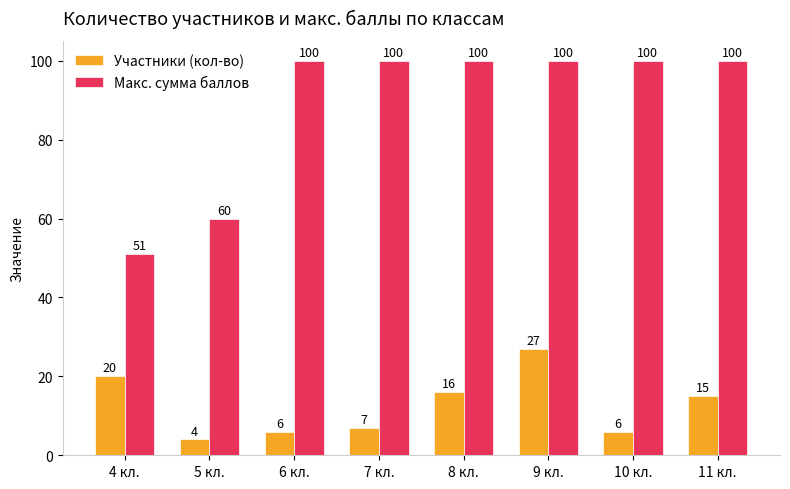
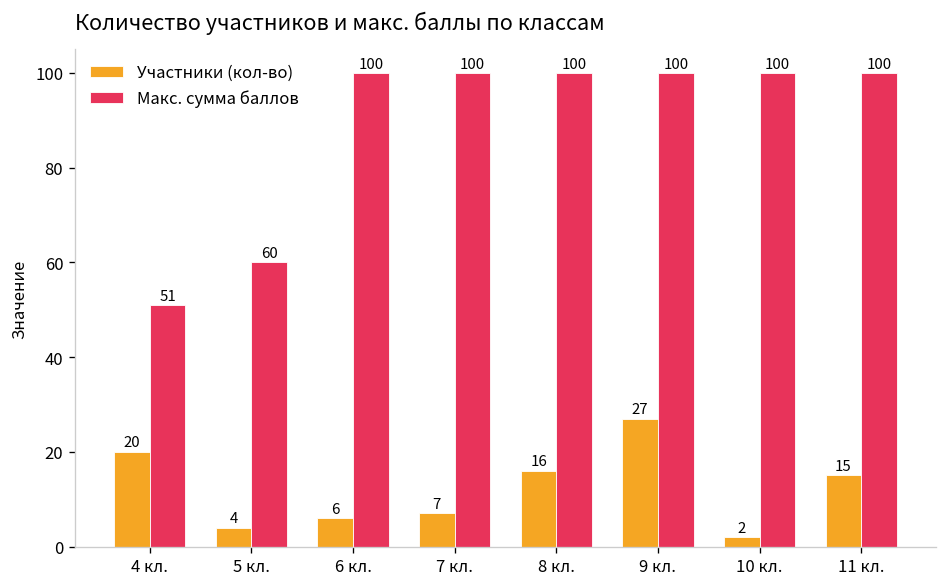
Участники (кол-во), 10 кл.: 6 -> 2
